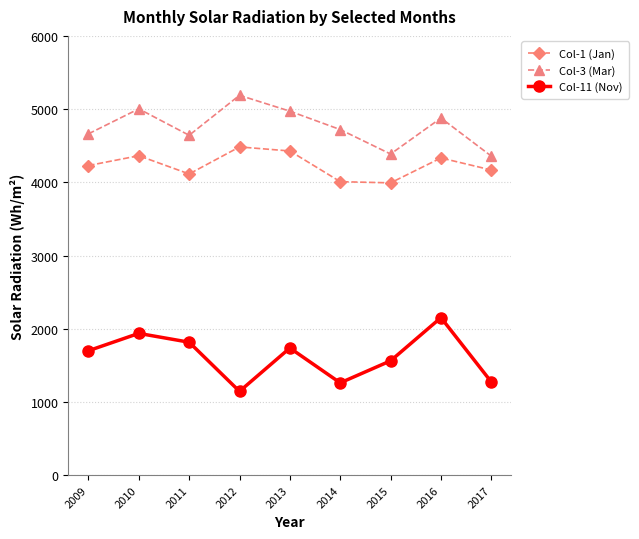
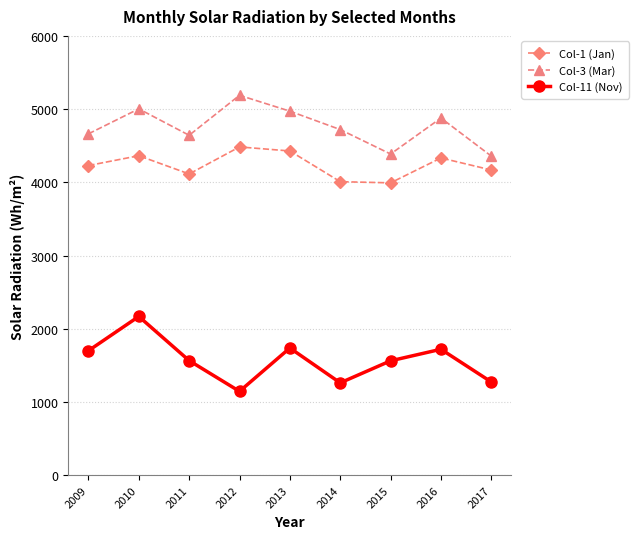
Col-11 (Nov), 2010: 1900 -> 2200
Col-11 (Nov), 2011: 1800 -> 1600
Col-11 (Nov), 2016: 2200 -> 1700
